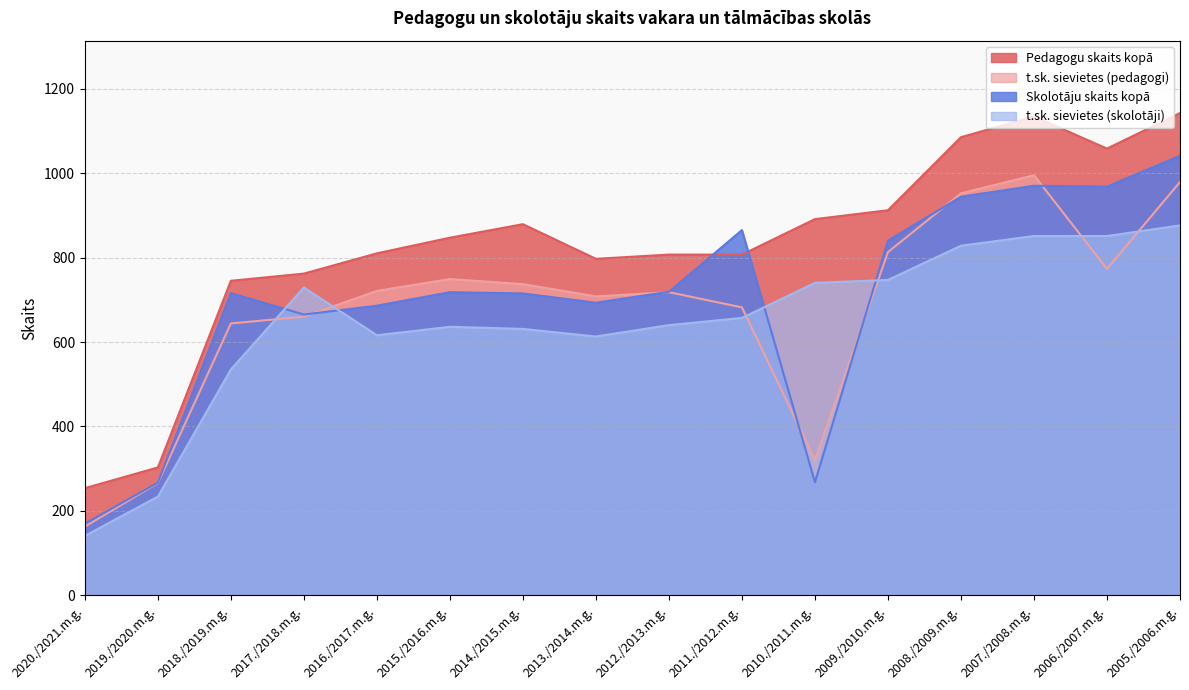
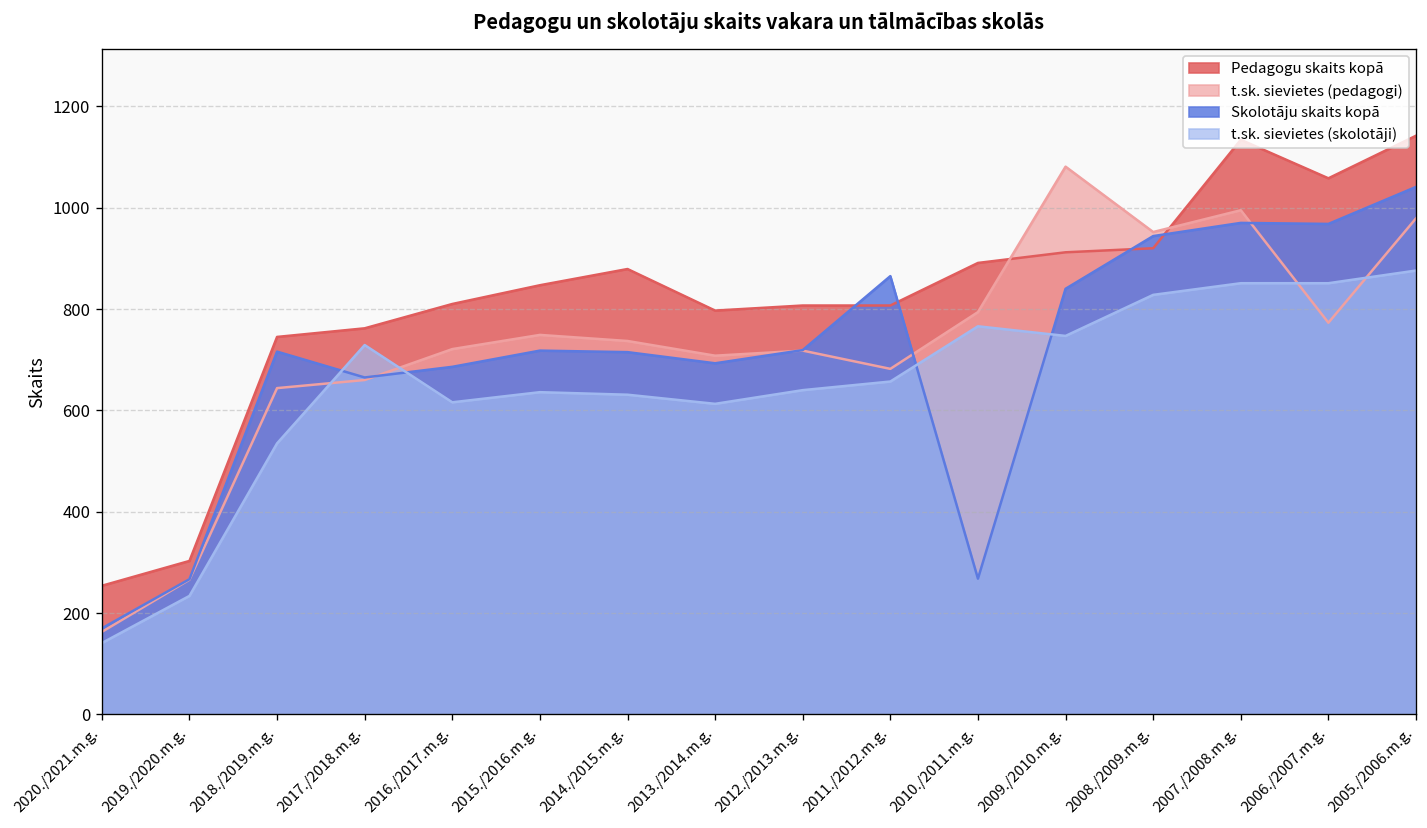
t.sk. sievietes (pedagogi), 2010./2011.m.g.: 320 -> 790
t.sk. sievietes (skolotāji), 2010./2011.m.g.: 740 -> 770
t.sk. sievietes (pedagogi), 2009./2010.m.g.: 810 -> 1080
Pedagogu skaits kopā, 2008./2009.m.g.: 1090 -> 920
